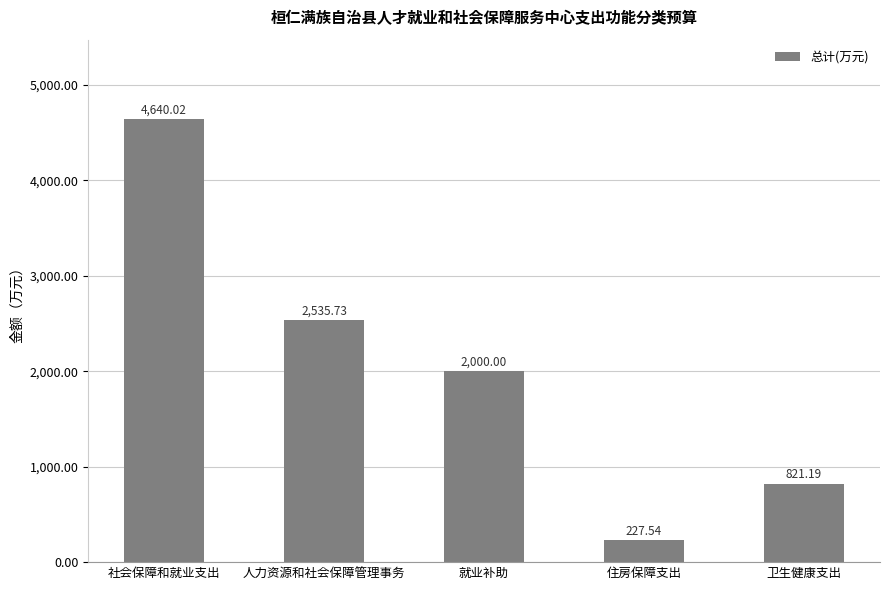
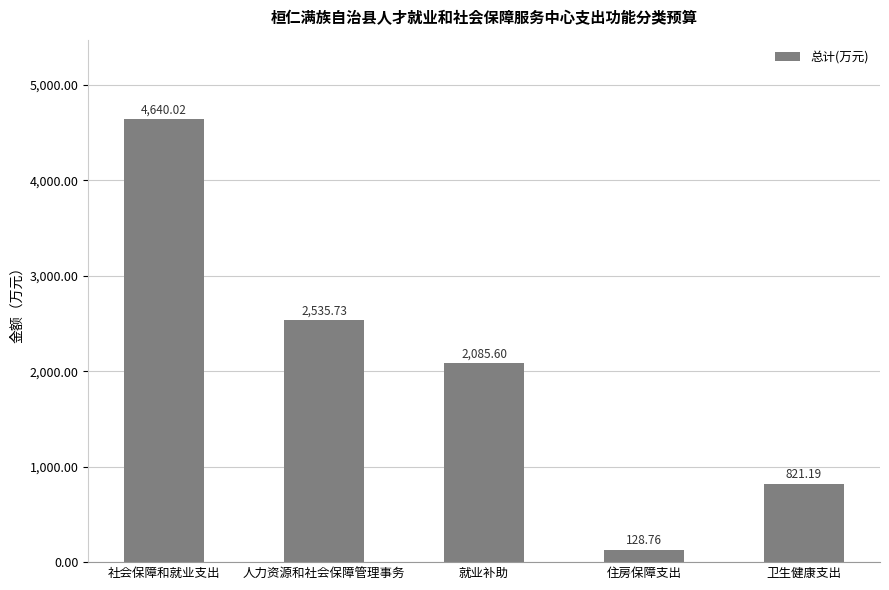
就业补助: 2,000.00 -> 2,085.60
住房保障支出: 227.54 -> 128.76
